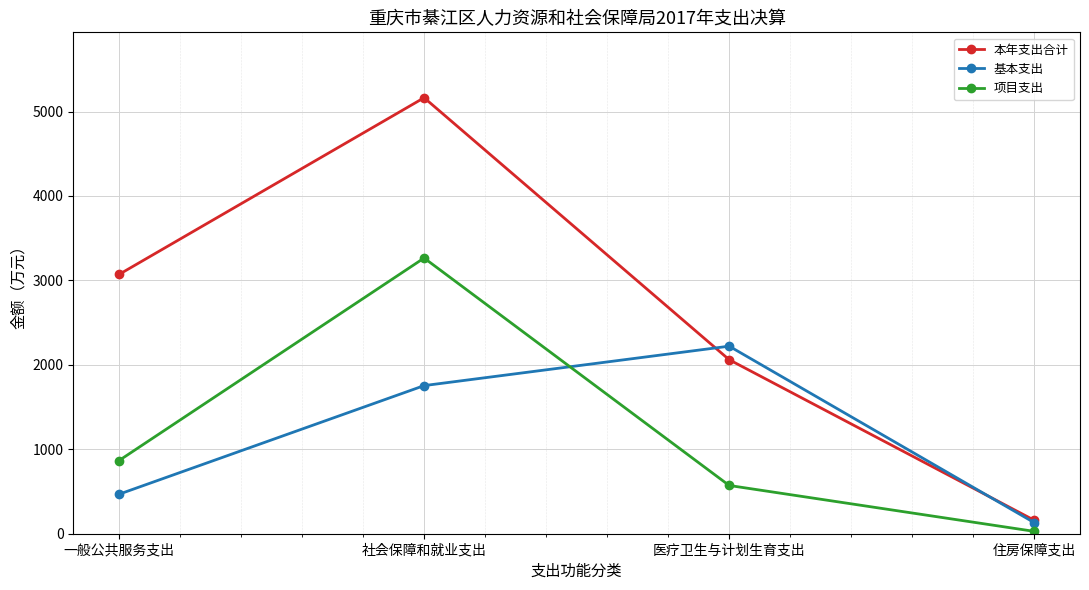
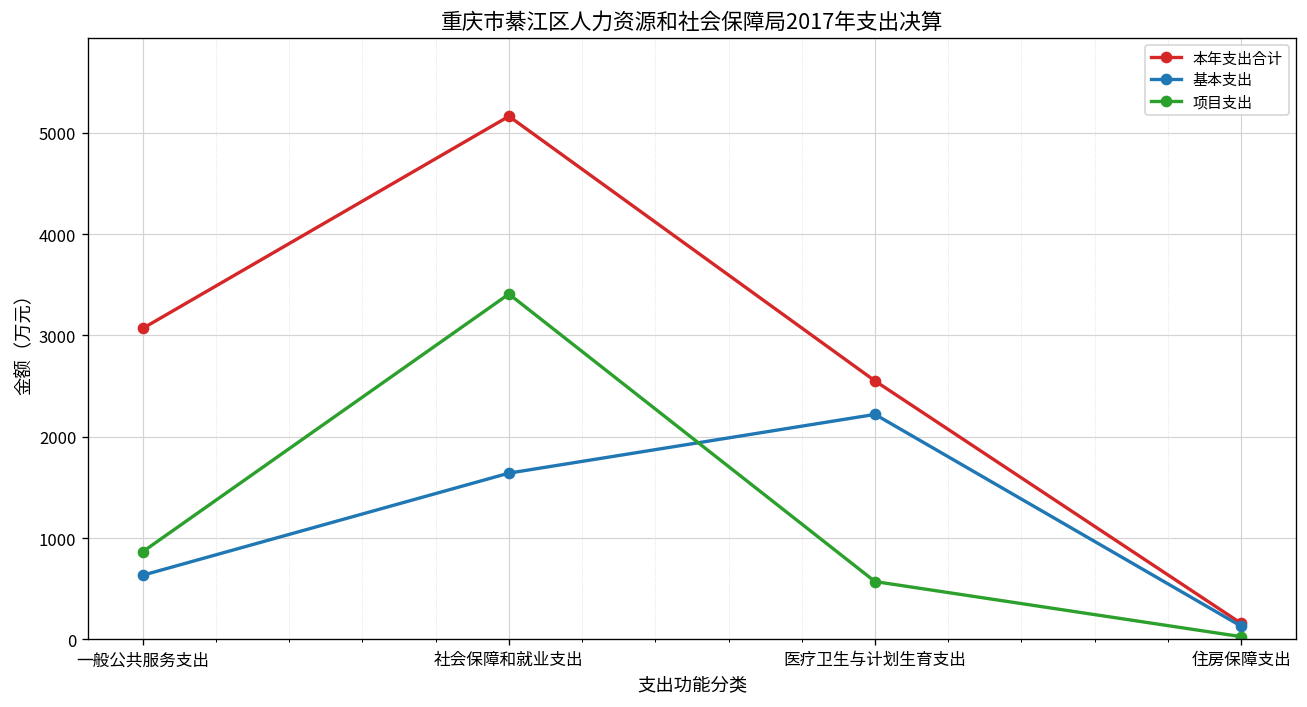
基本支出, 一般公共服务支出: 500 -> 600
基本支出, 社会保障和就业支出: 1800 -> 1600
项目支出, 社会保障和就业支出: 3300 -> 3400
本年支出合计, 医疗卫生与计划生育支出: 2100 -> 2600
